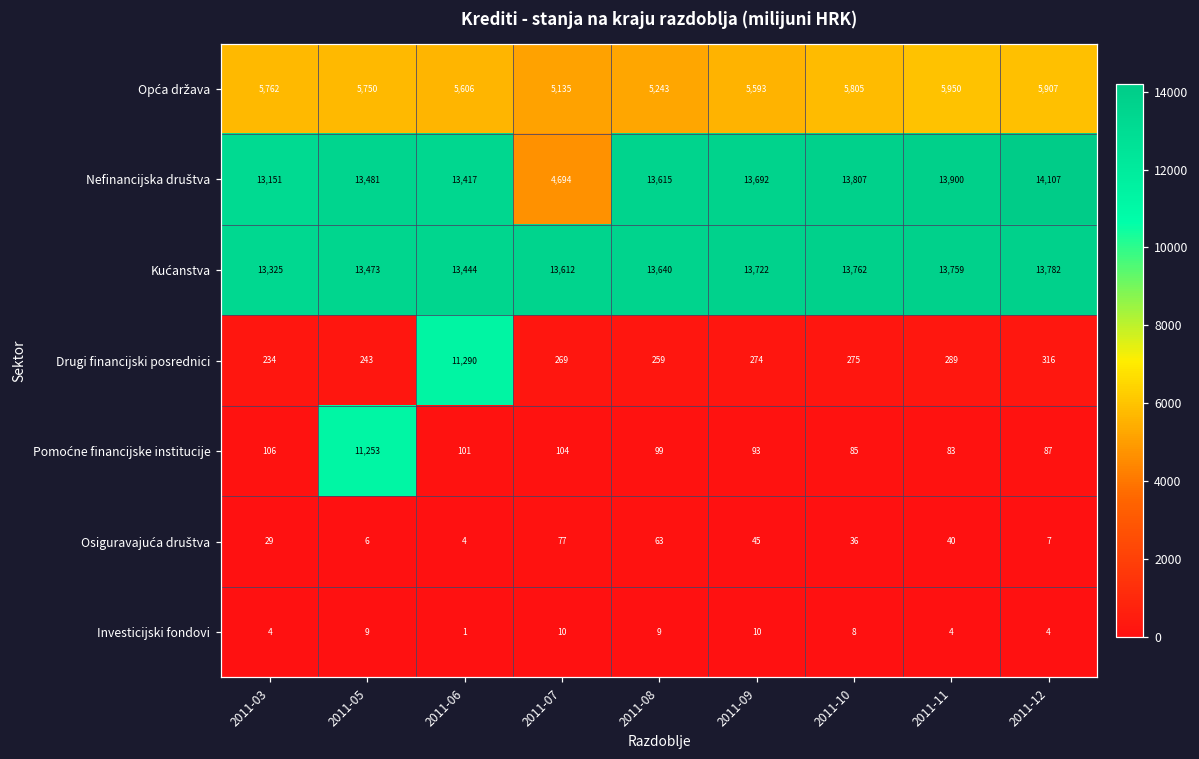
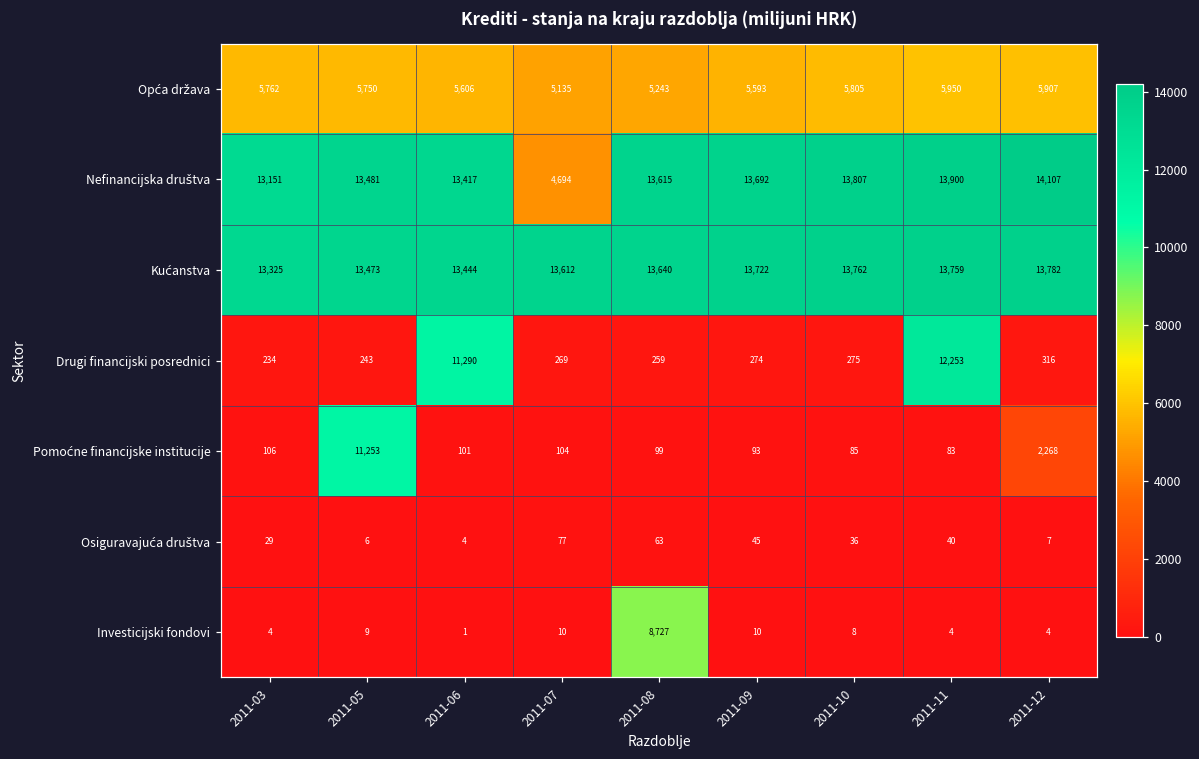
Drugi financijski posrednici, 2011-11: 289 -> 12,253
Pomoćne financijske institucije, 2011-12: 87 -> 2,268
Investicijski fondovi, 2011-08: 9 -> 8,727
